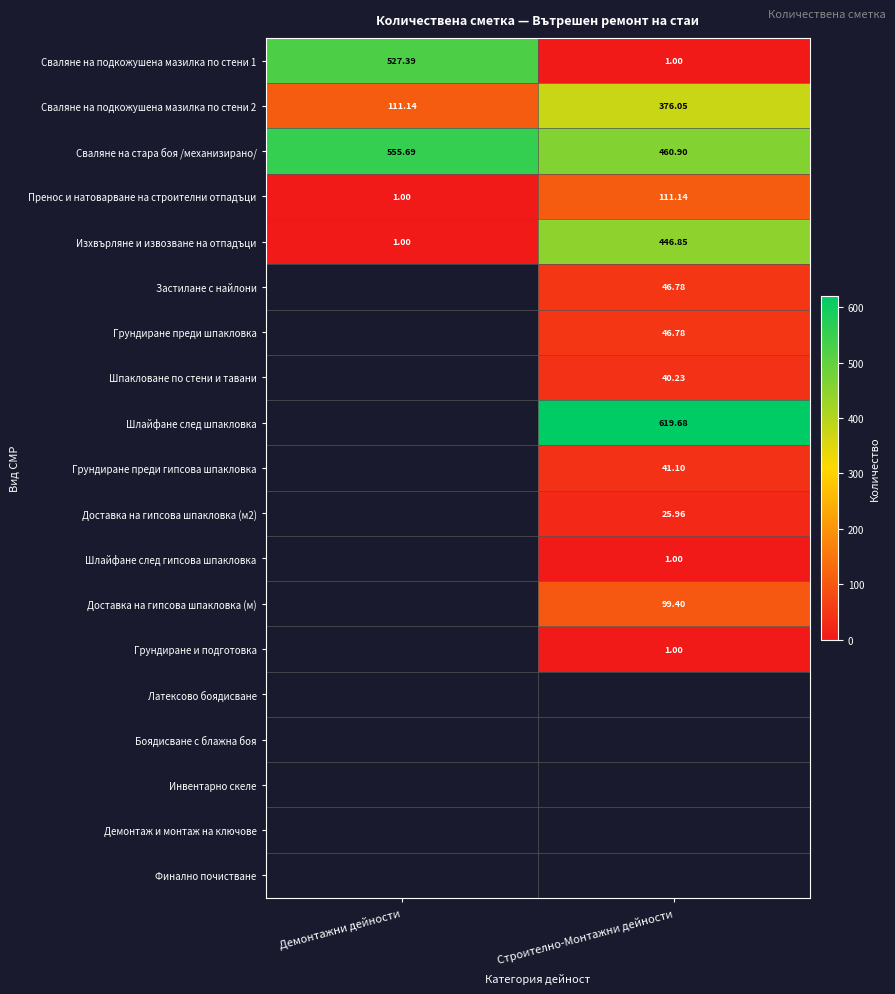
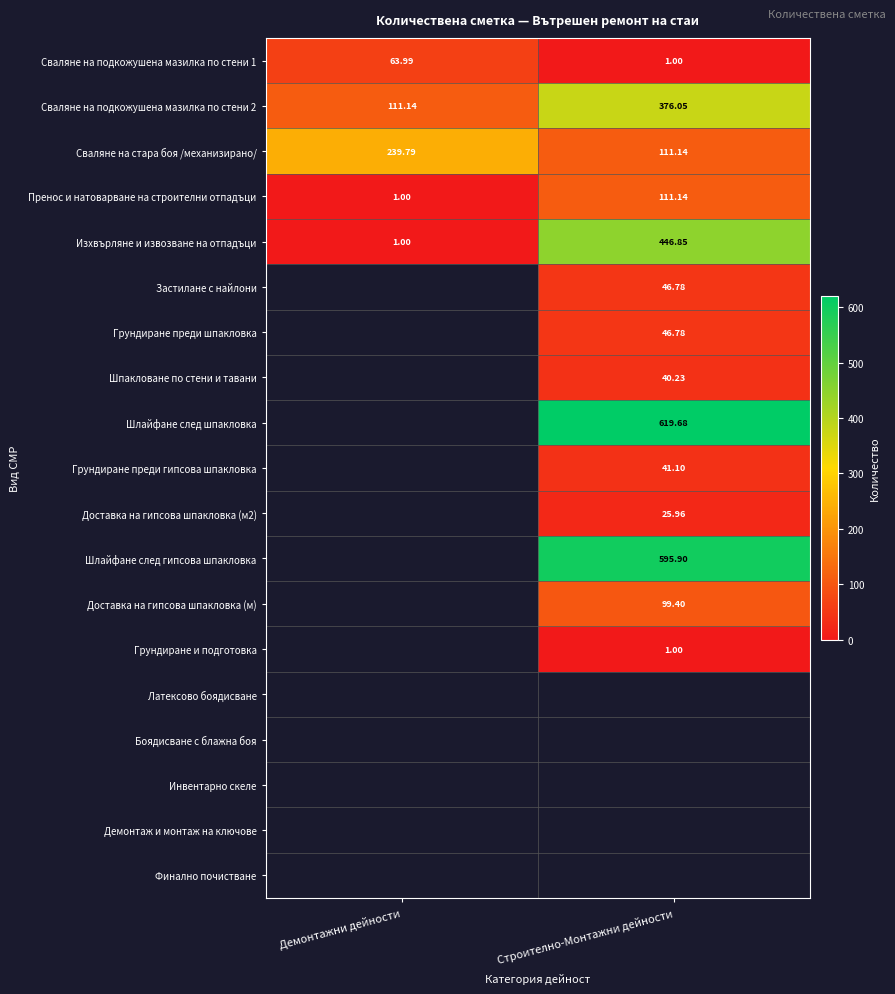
Сваляне на подкожушена мазилка по стени 1, Демонтажни дейности: 527.39 -> 63.99
Сваляне на стара боя /механизирано/, Демонтажни дейности: 555.69 -> 239.79
Сваляне на стара боя /механизирано/, Строително-Монтажни дейности: 460.90 -> 111.14
Шлайфане след гипсова шпакловка, Строително-Монтажни дейности: 1.00 -> 595.90
